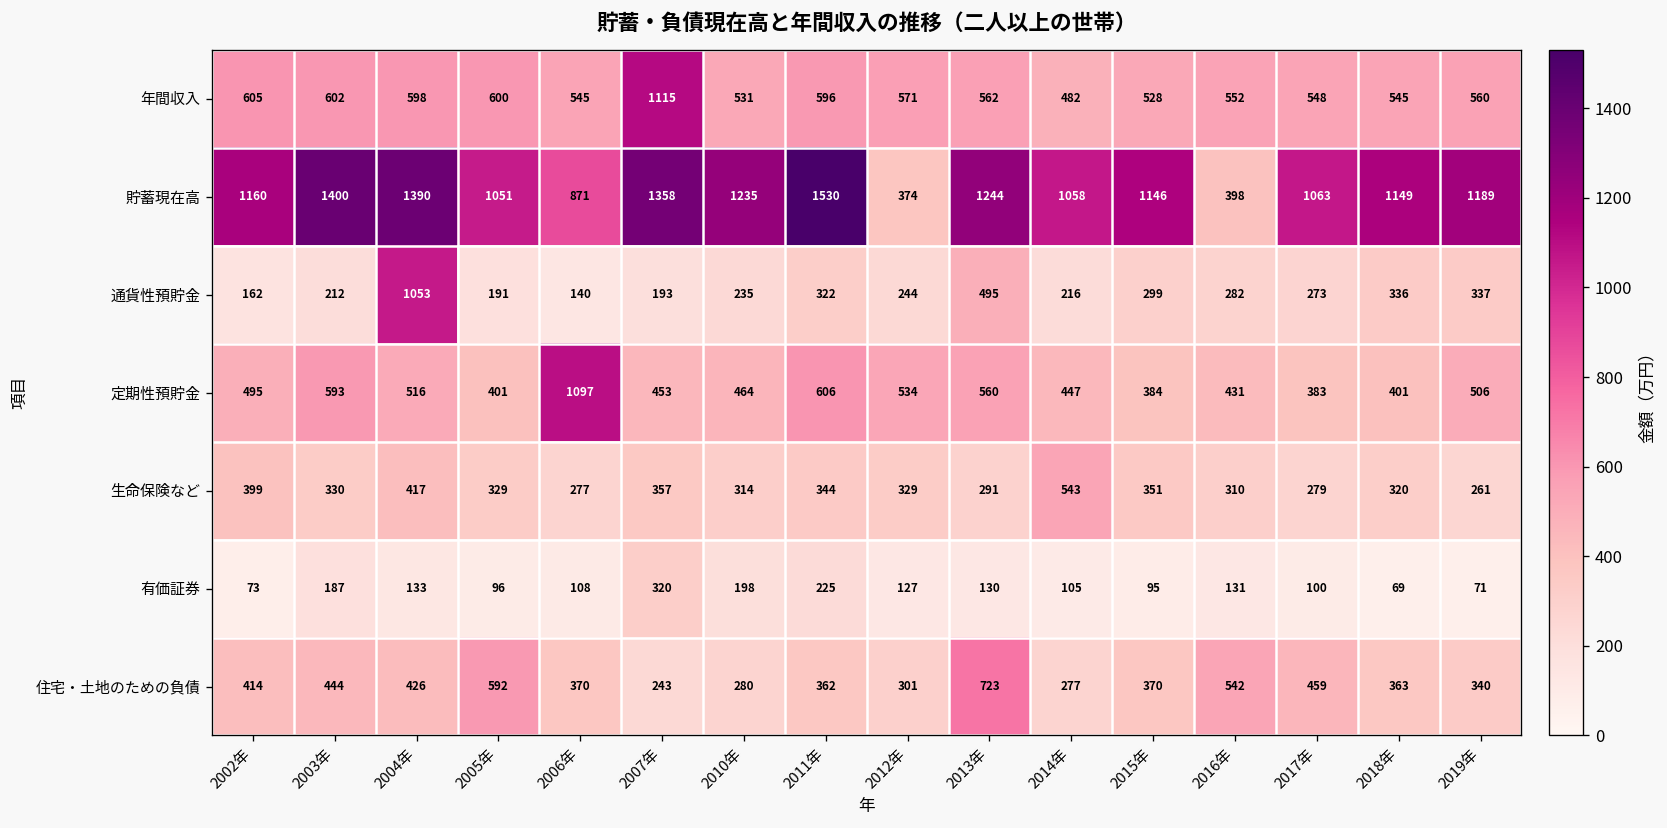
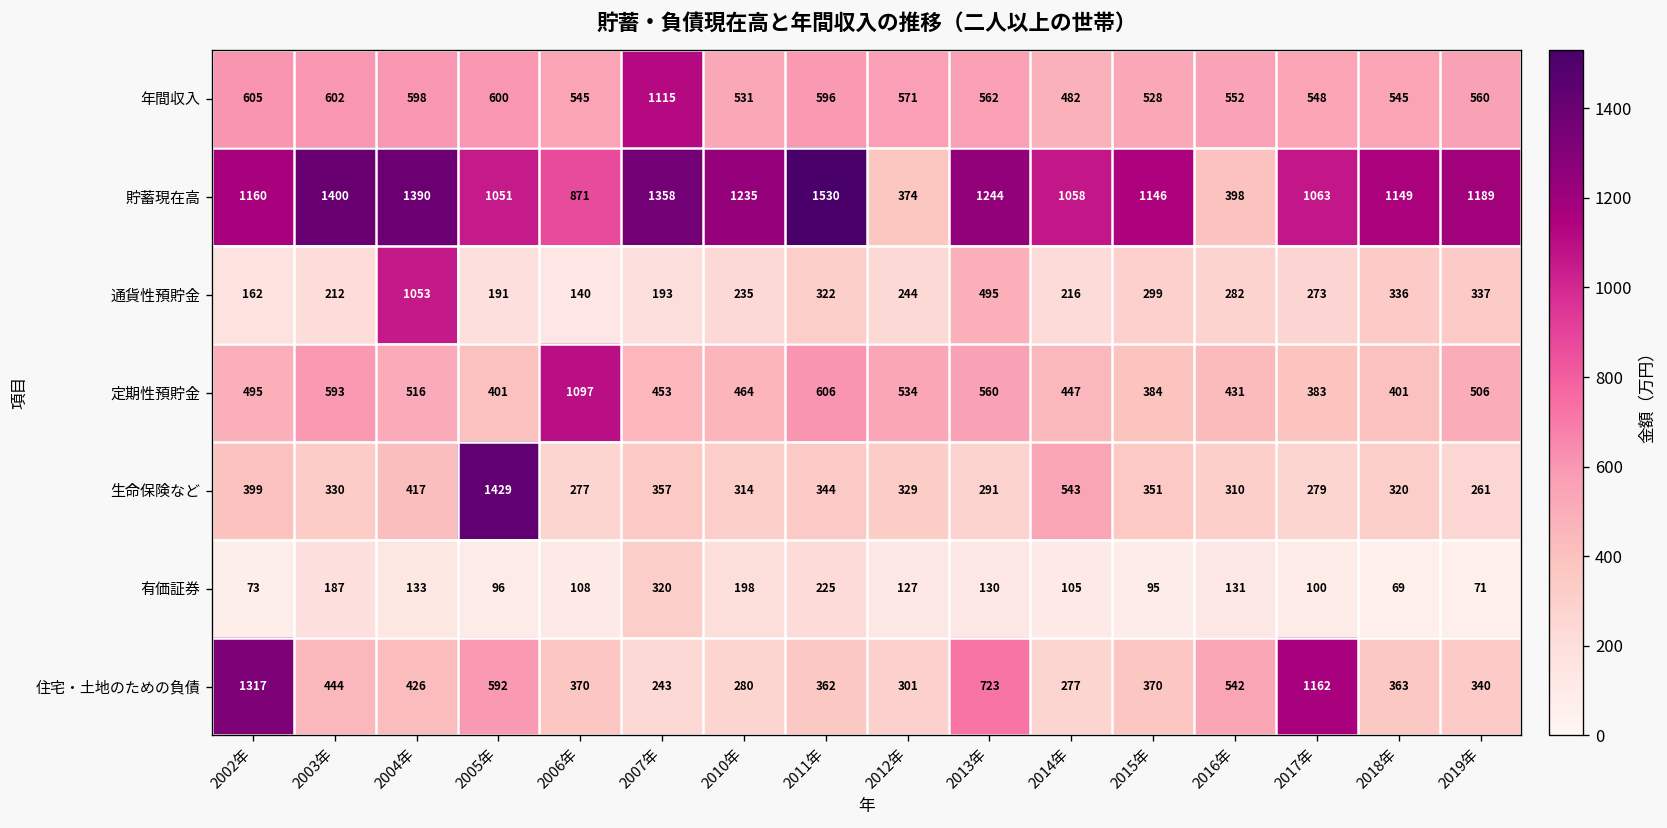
生命保険など, 2005年: 329 -> 1429
住宅・土地のための負債, 2002年: 414 -> 1317
住宅・土地のための負債, 2017年: 459 -> 1162
